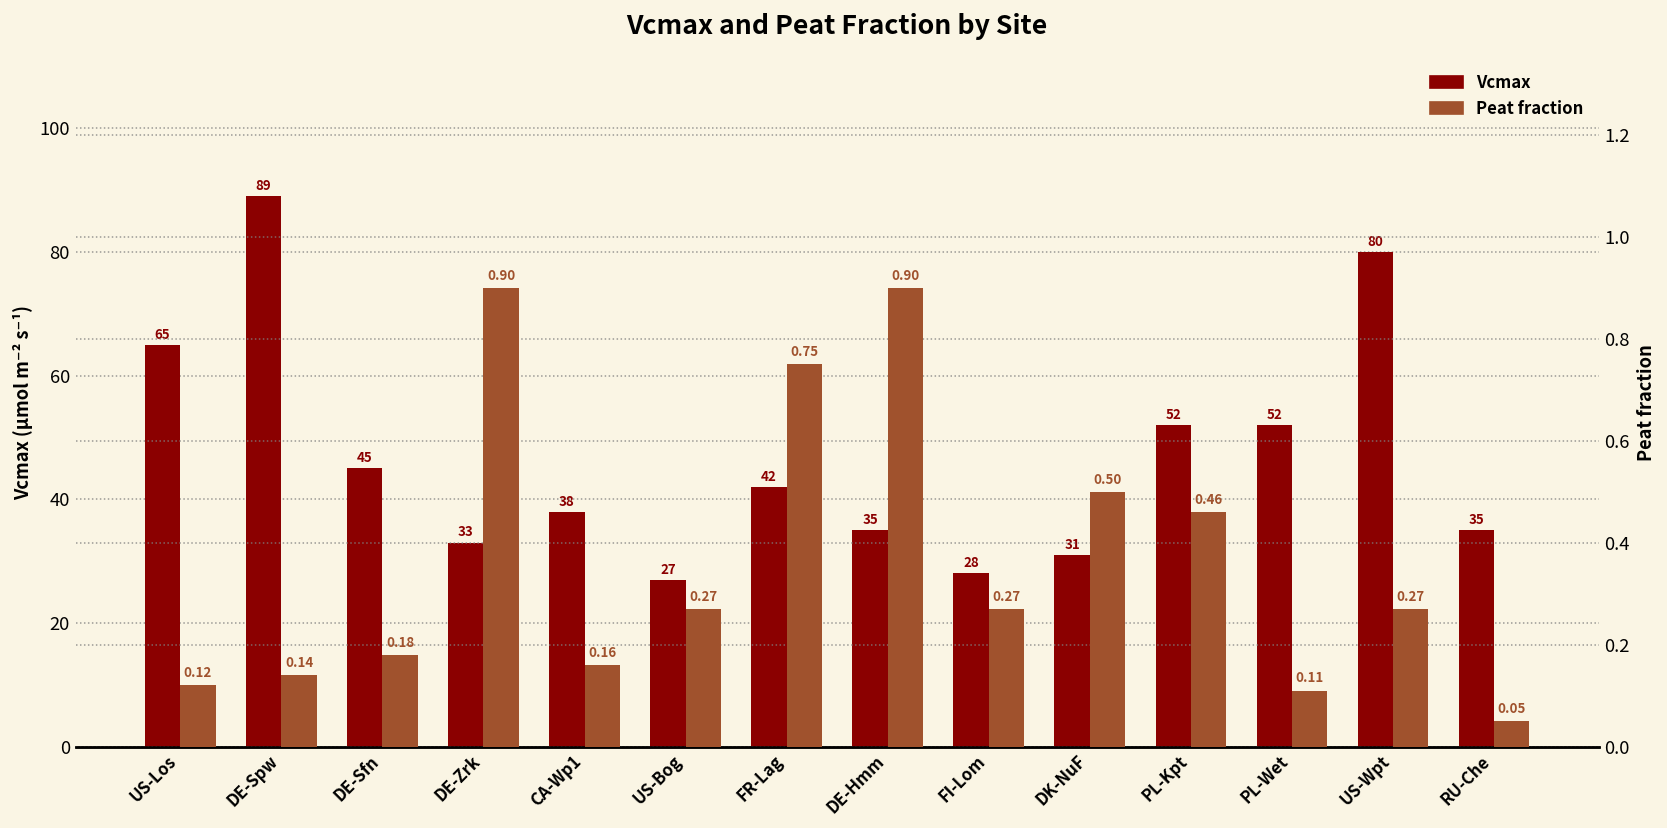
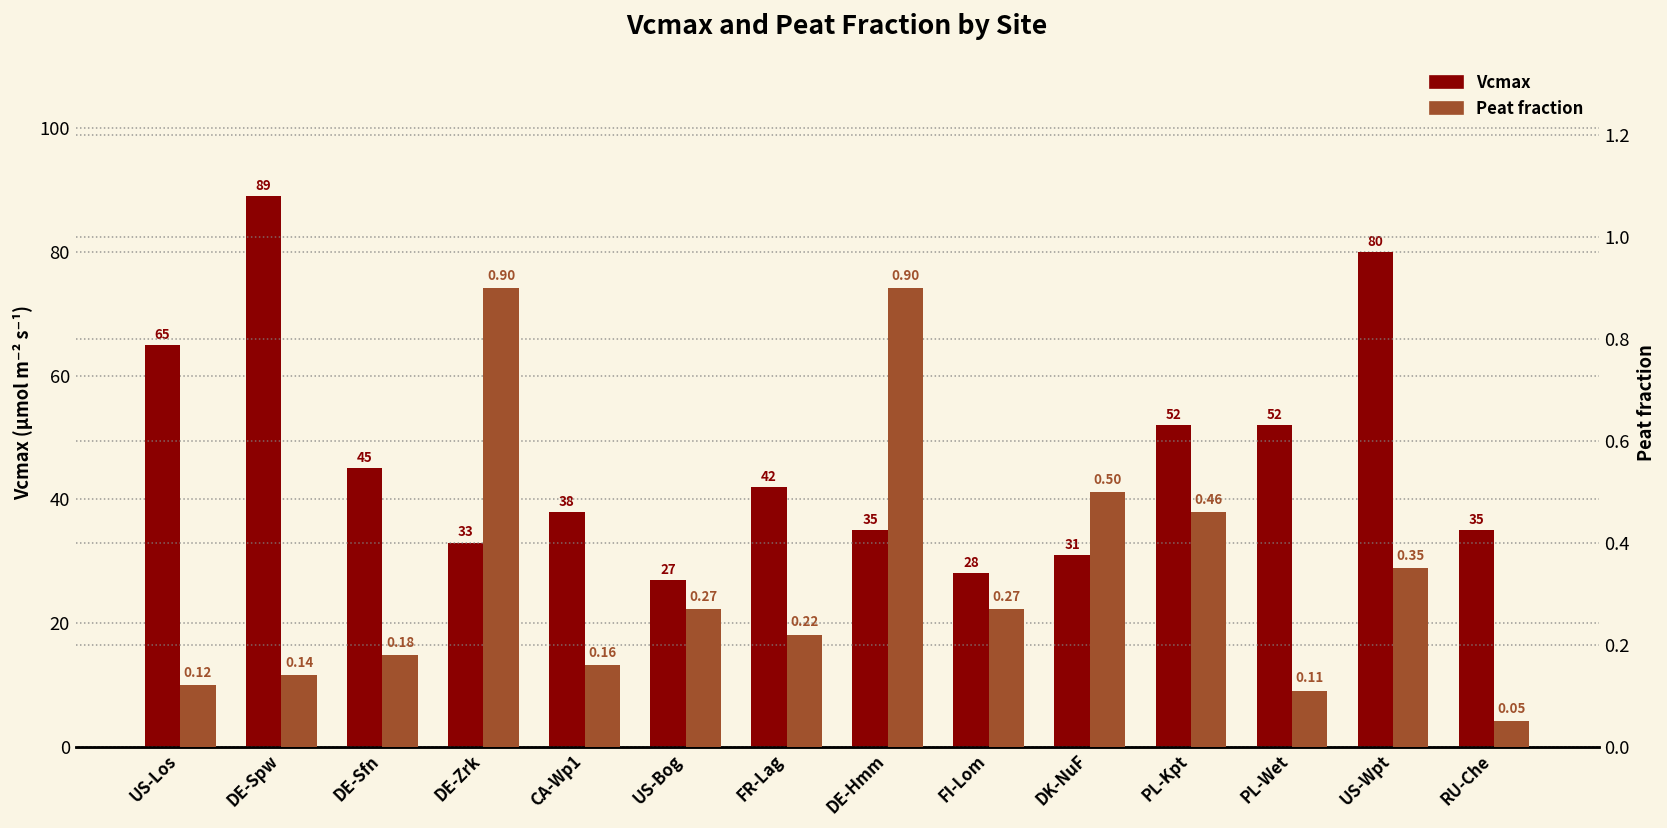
Peat fraction, FR-Lag: 0.75 -> 0.22
Peat fraction, US-Wpt: 0.27 -> 0.35
